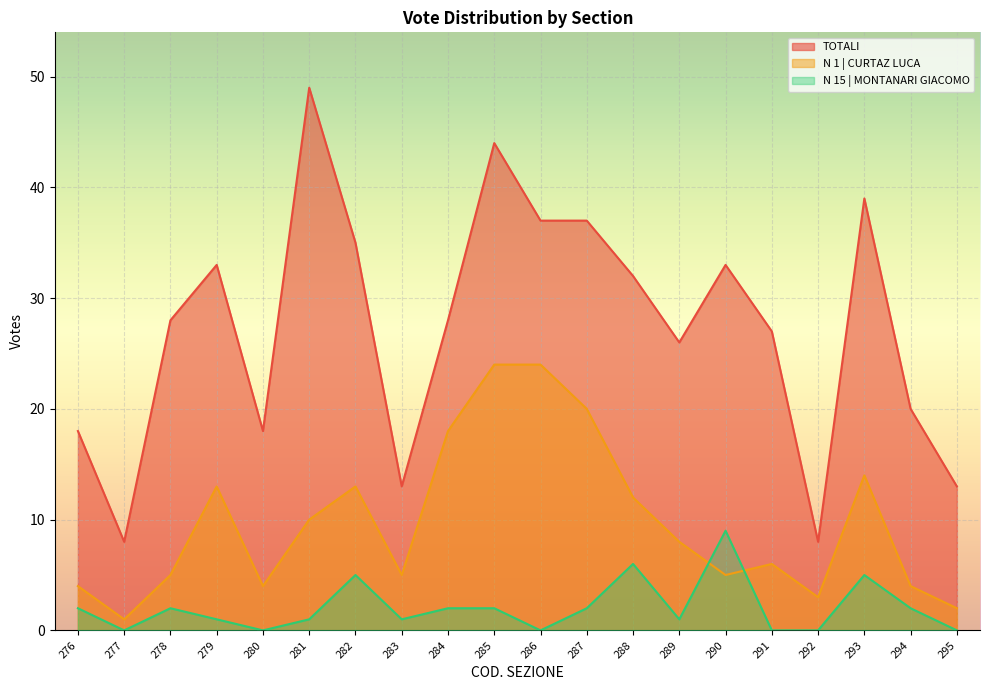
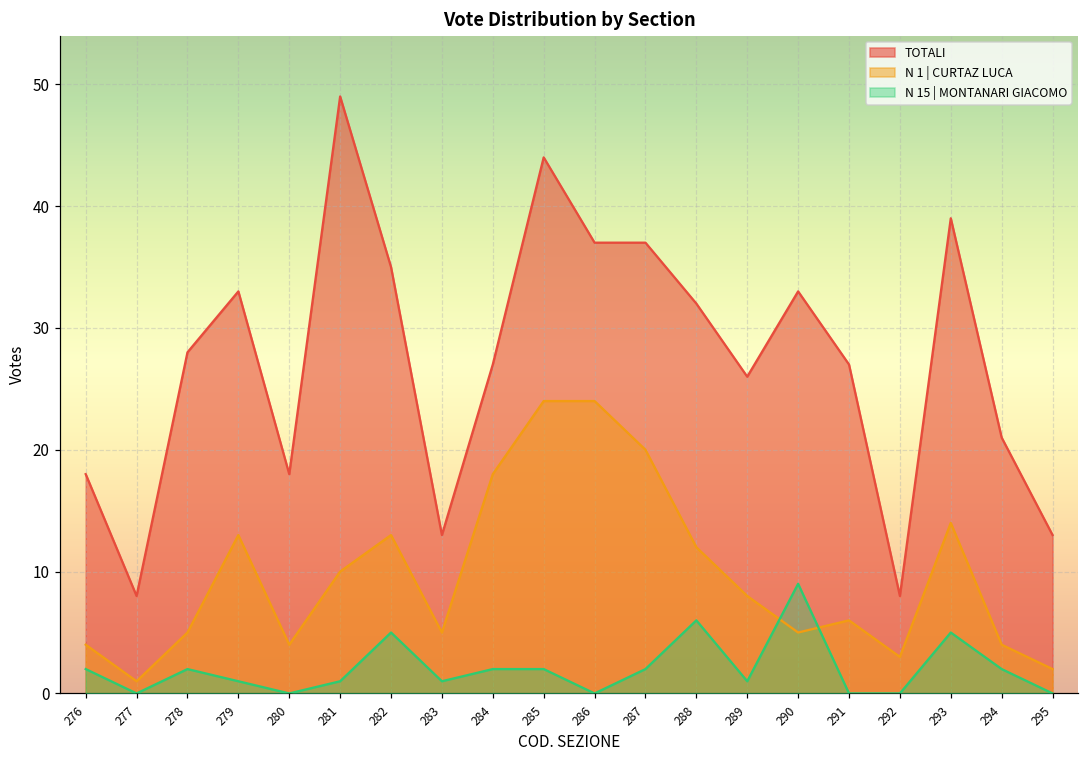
TOTALI, 284: 28 -> 27
TOTALI, 294: 20 -> 21
